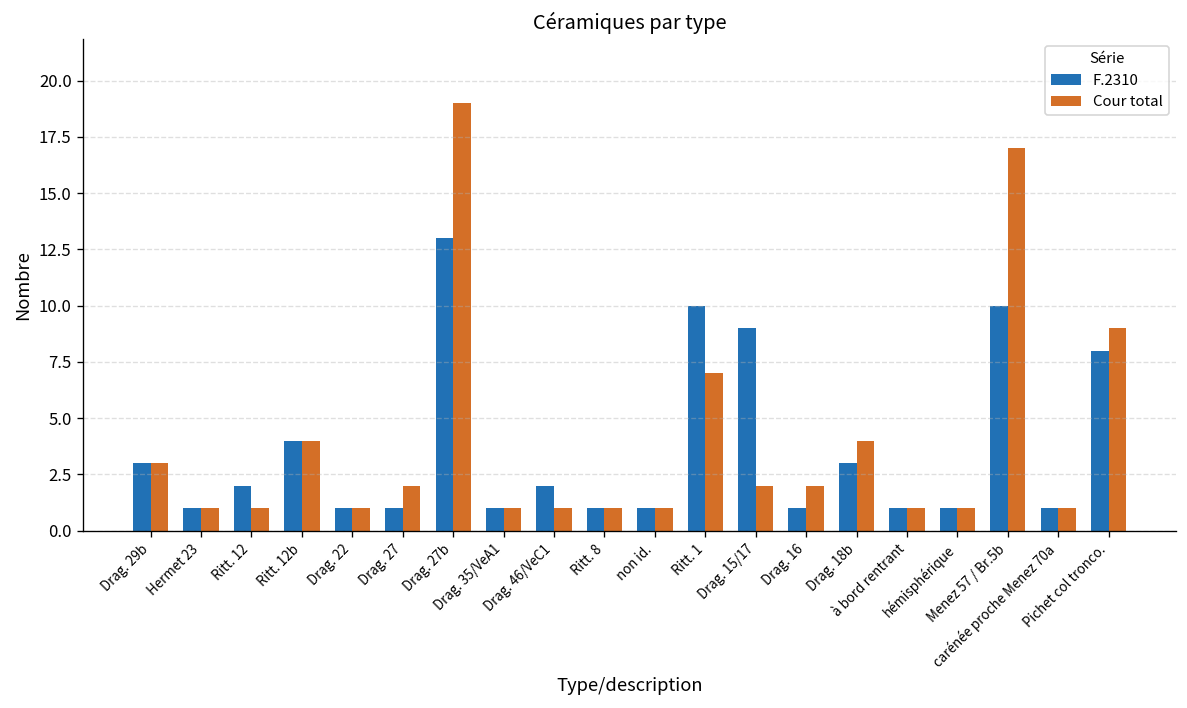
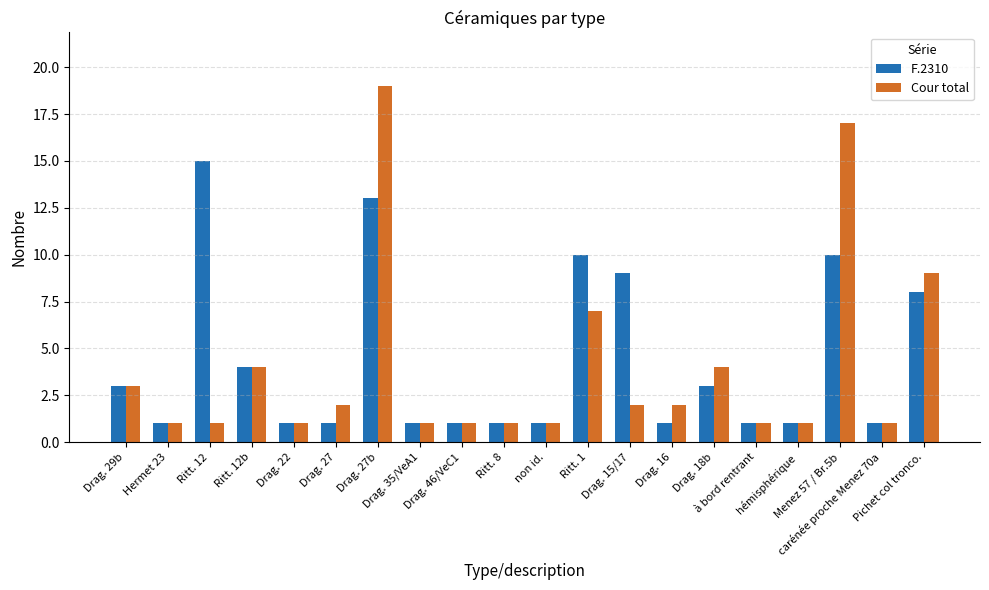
F.2310, Ritt. 12: 2 -> 15
F.2310, Drag. 46/VeC1: 2 -> 1
